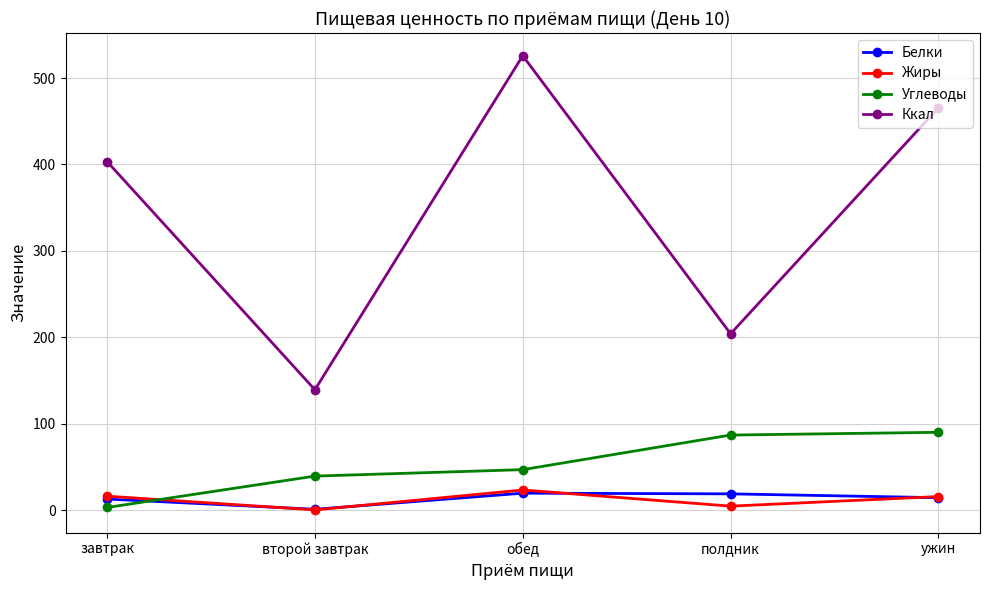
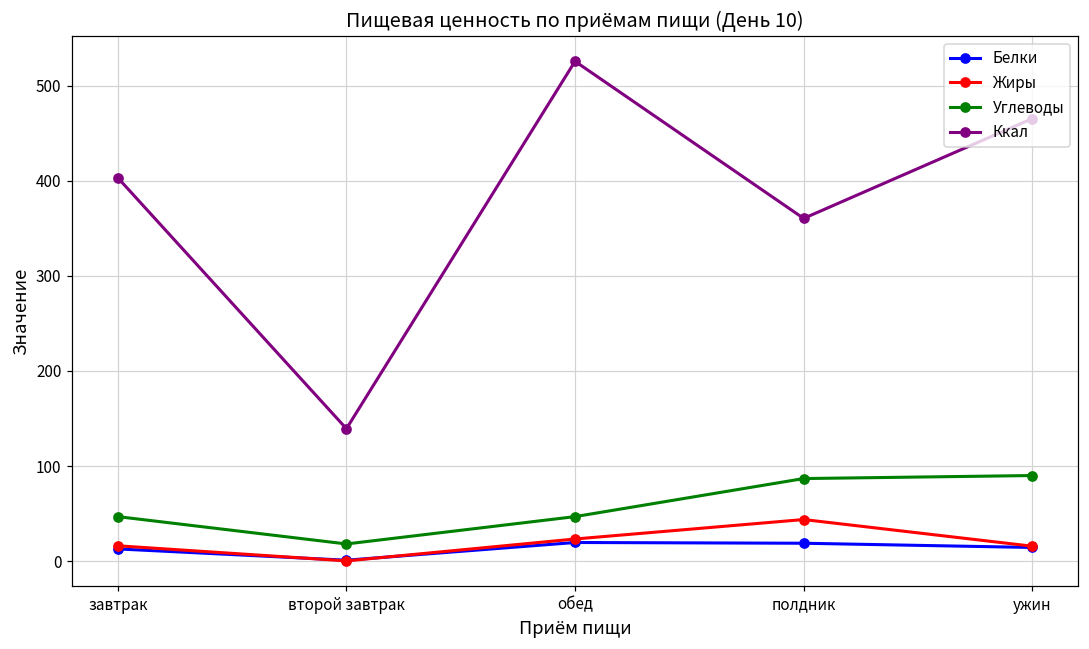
Углеводы, завтрак: 0 -> 50
Углеводы, второй завтрак: 40 -> 20
Жиры, полдник: 0 -> 40
Ккал, полдник: 200 -> 360
